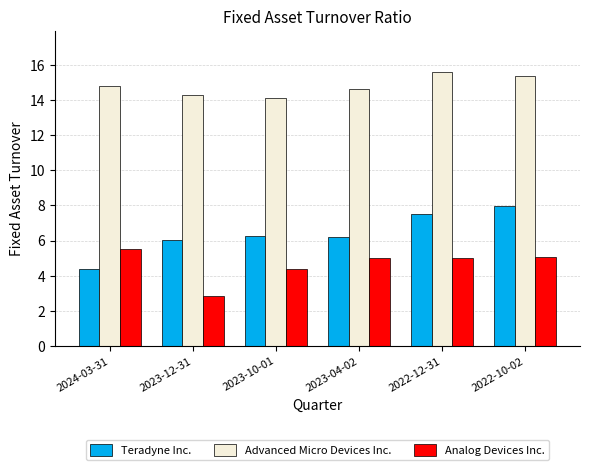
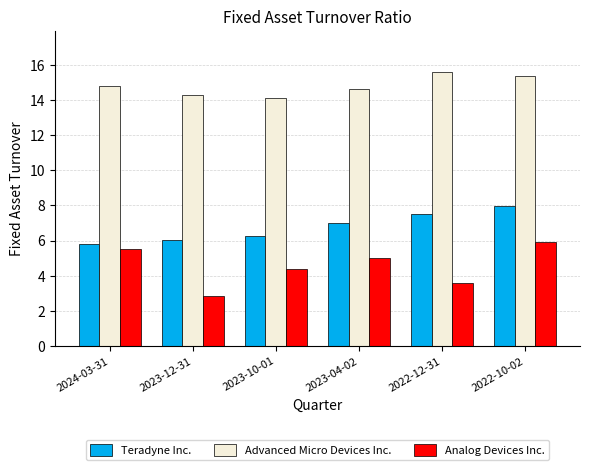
Teradyne Inc., 2024-03-31: 4.4 -> 5.8
Teradyne Inc., 2023-04-02: 6.2 -> 7.0
Analog Devices Inc., 2022-12-31: 5.0 -> 3.6
Analog Devices Inc., 2022-10-02: 5.1 -> 5.9
